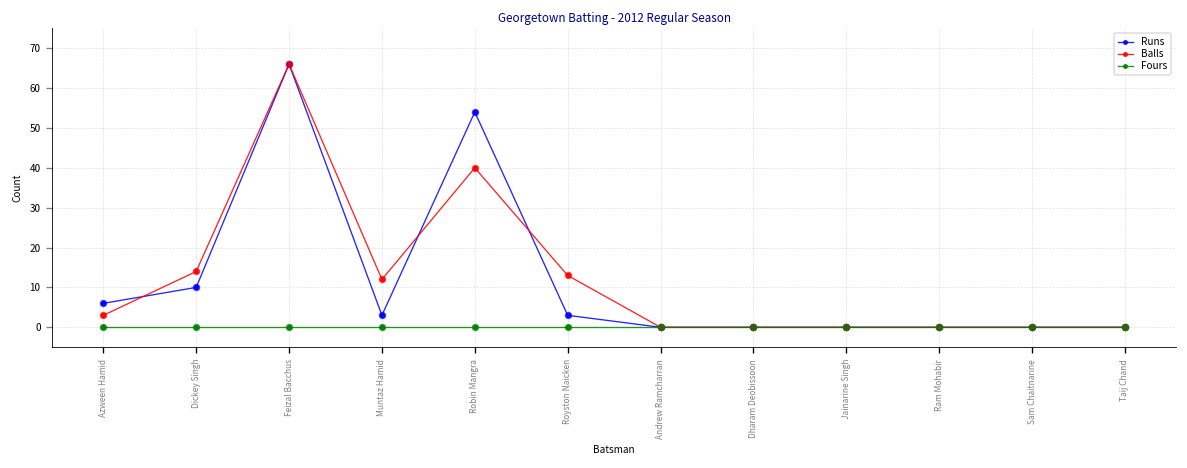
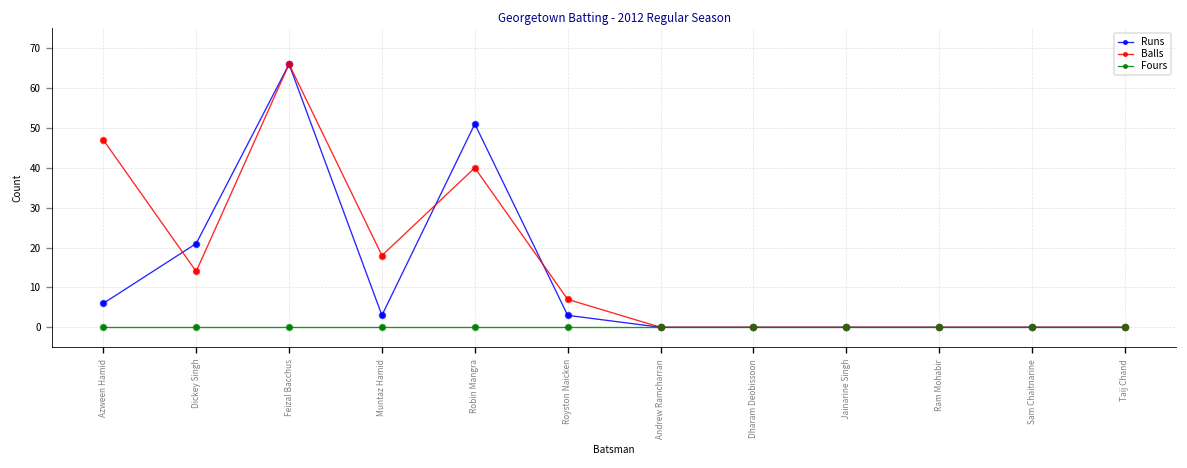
Balls, Azween Hamid: 3 -> 47
Runs, Dickey Singh: 10 -> 21
Balls, Muntaz Hamid: 12 -> 18
Runs, Robin Mangra: 54 -> 51
Balls, Royston Naicken: 13 -> 7
